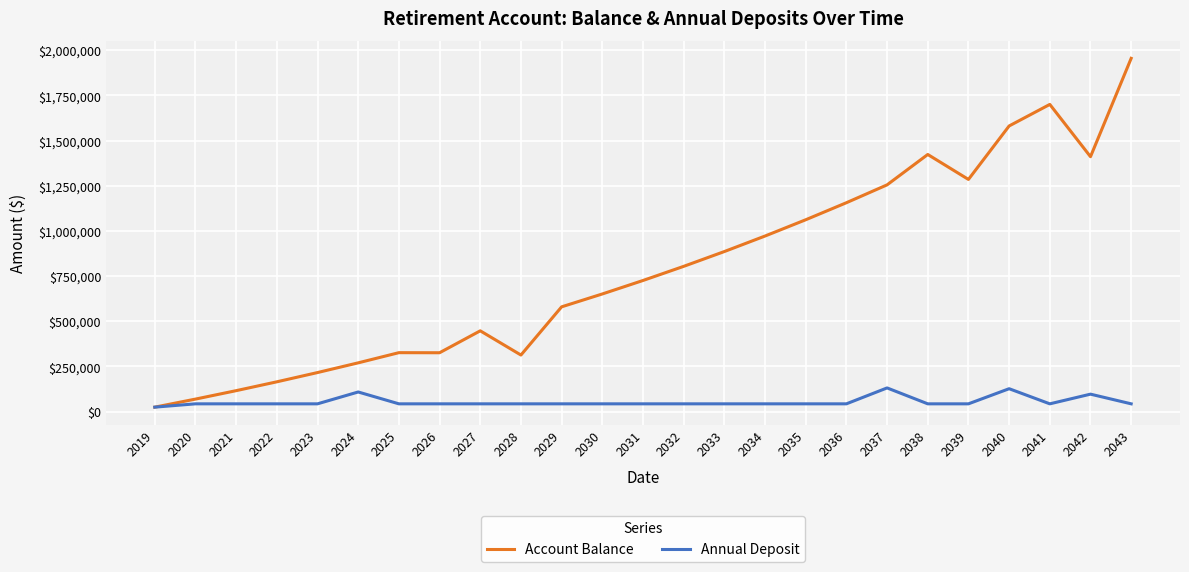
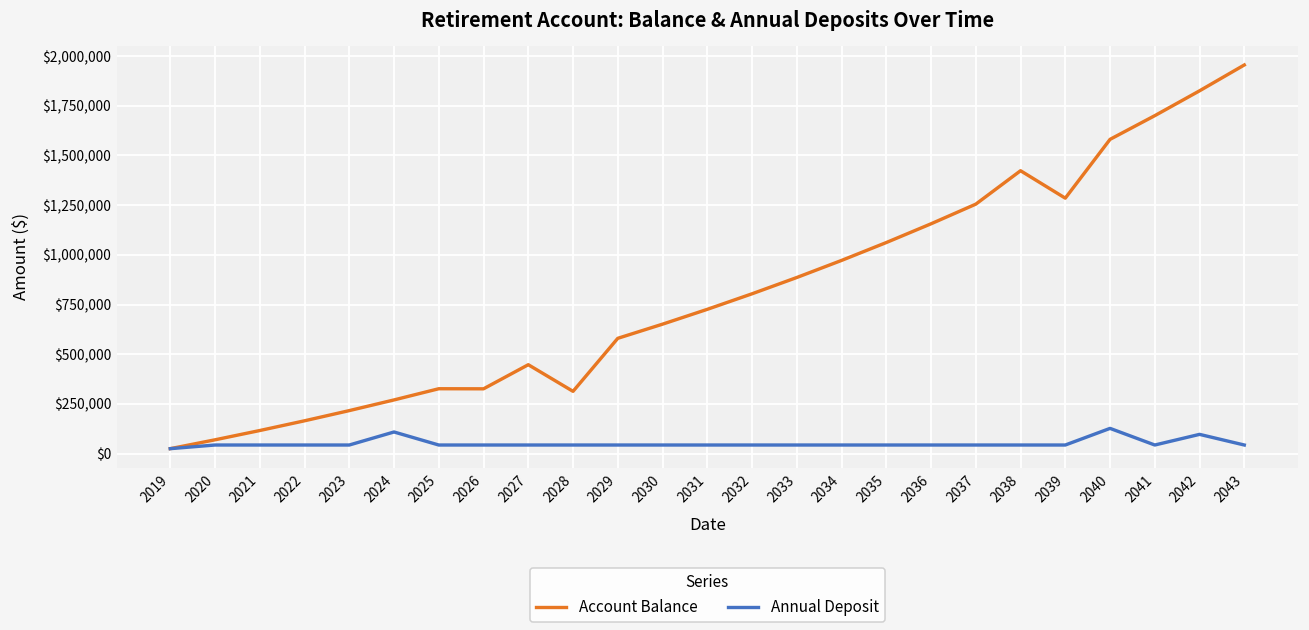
Annual Deposit, 2037: $130,000 -> $40,000
Account Balance, 2042: $1,410,000 -> $1,820,000
